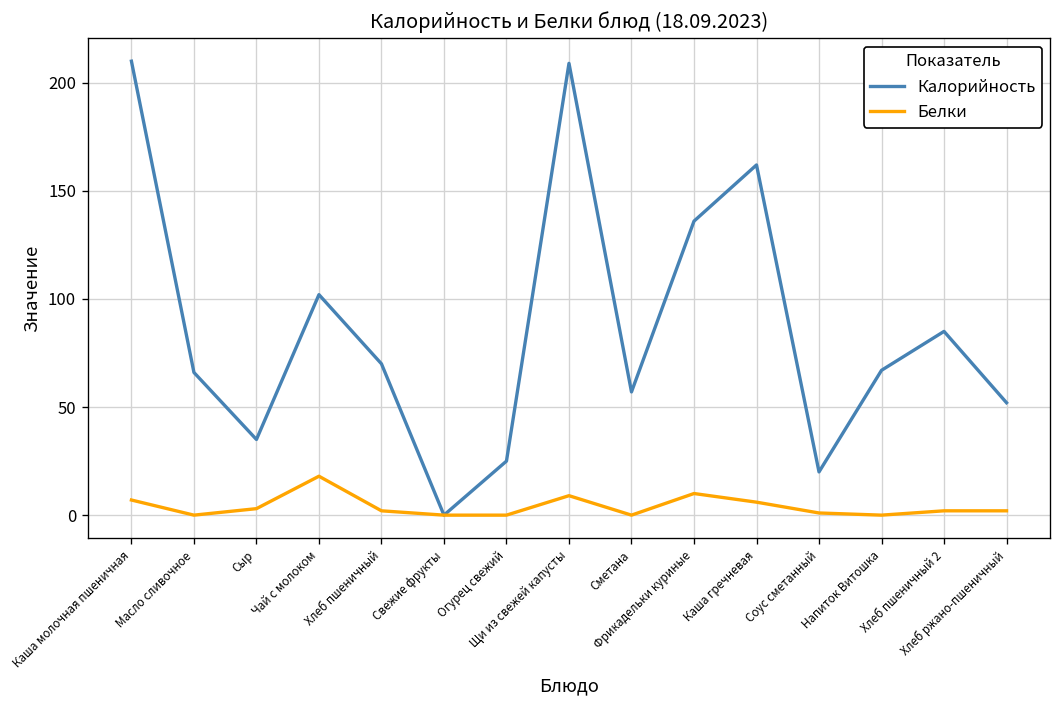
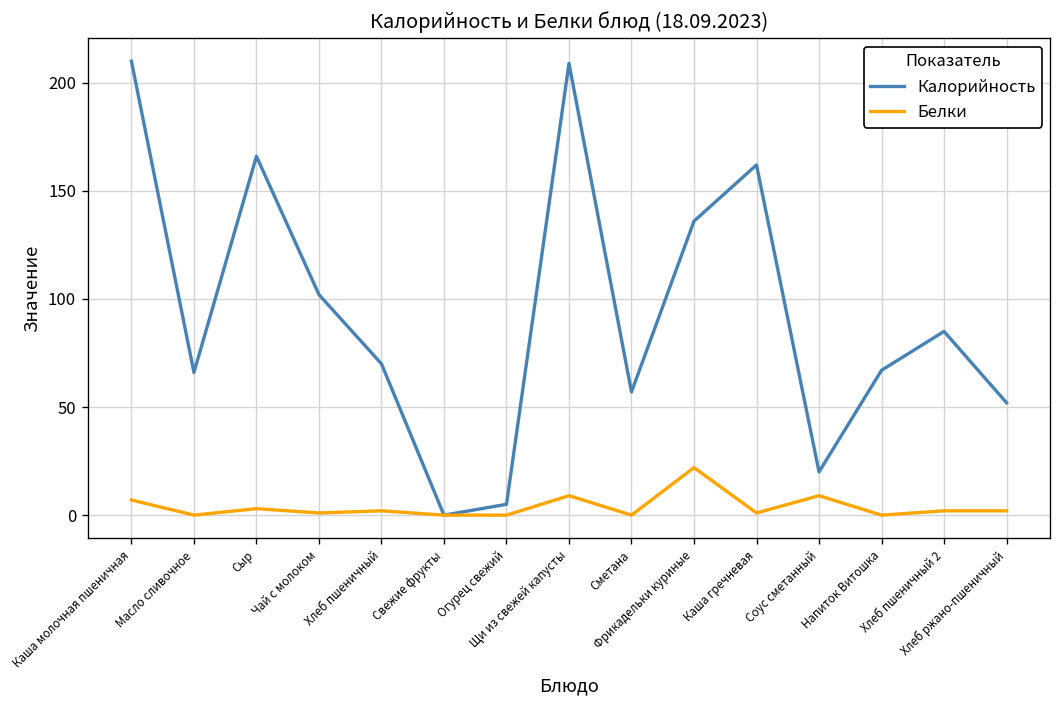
Калорийность, Сыр: 35 -> 166
Белки, Чай с молоком: 18 -> 1
Калорийность, Огурец свежий: 25 -> 5
Белки, Фрикадельки куриные: 10 -> 22
Белки, Каша гречневая: 6 -> 1
Белки, Соус сметанный: 1 -> 9
